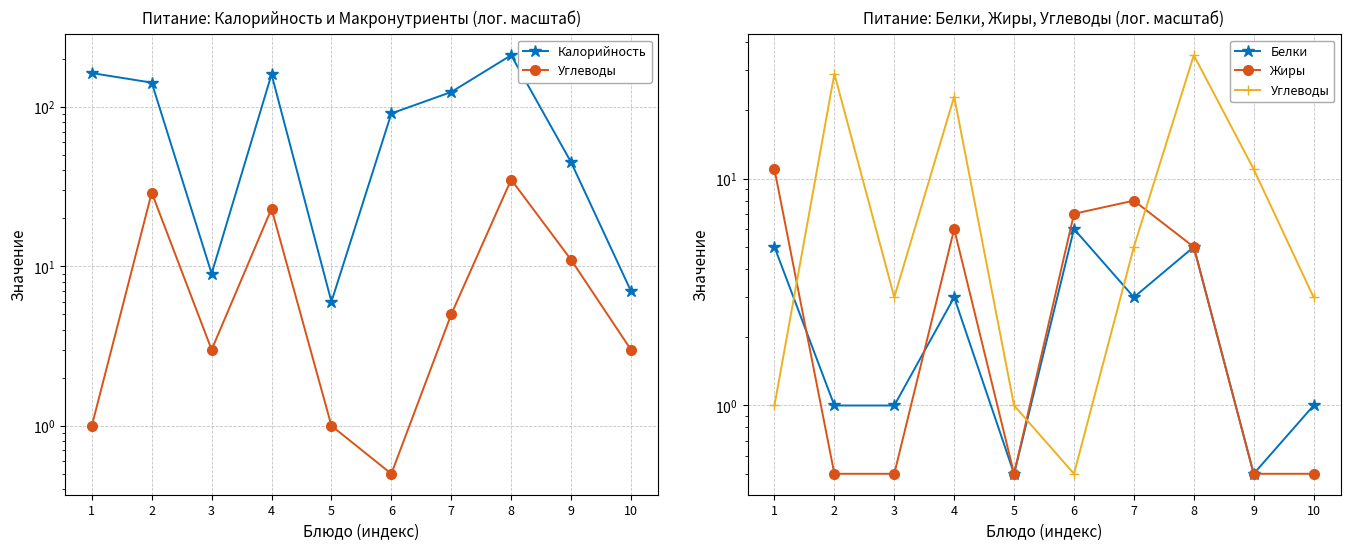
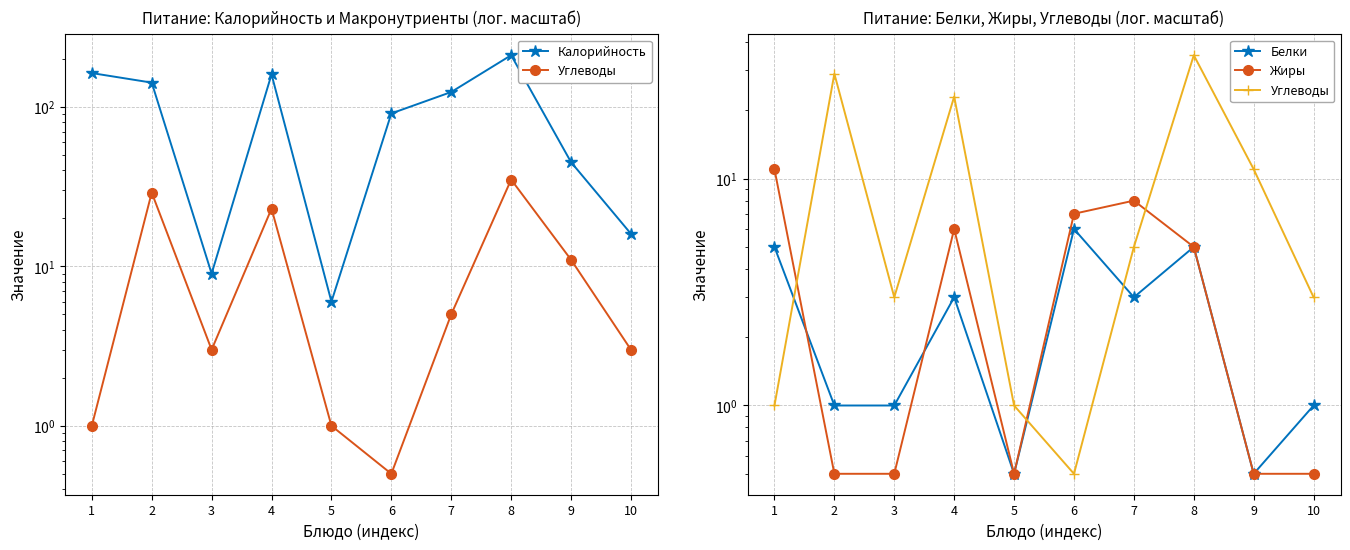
Питание: Калорийность и Макронутриенты (лог. масштаб), Калорийность, 10: 7 -> 16
